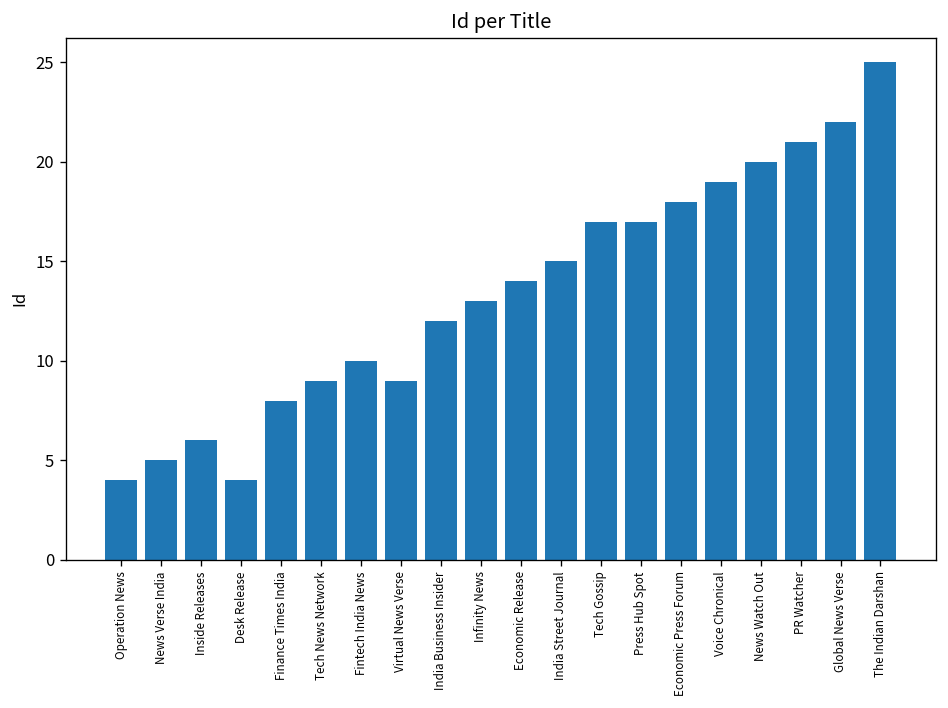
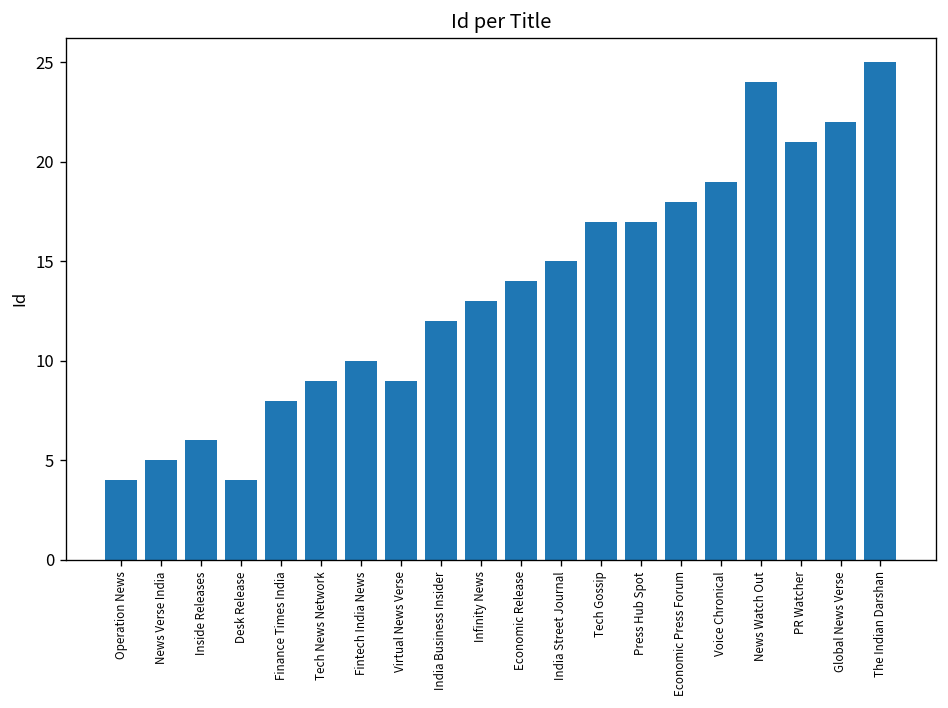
News Watch Out: 20 -> 24
